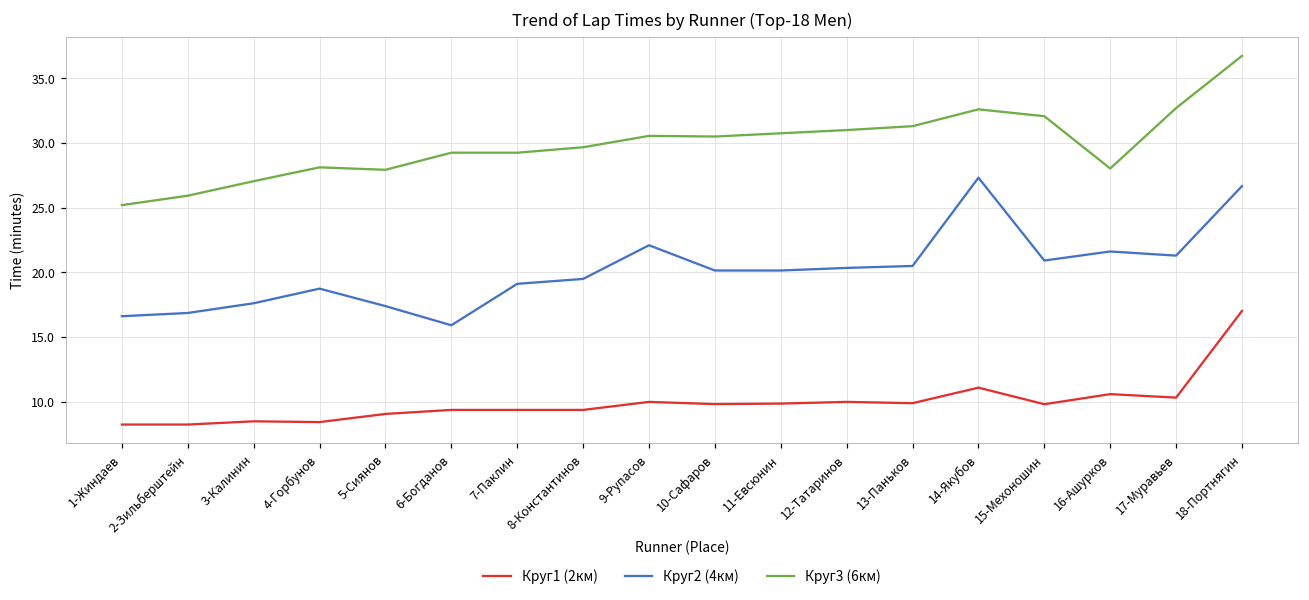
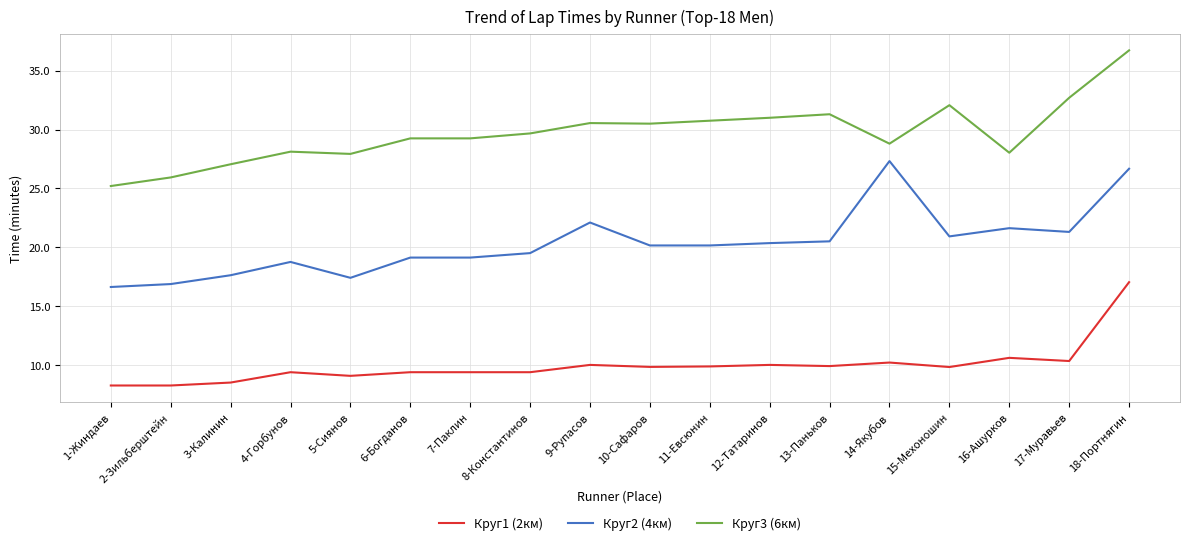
Круг1 (2км), 4-Горбунов: 8.4 -> 9.4
Круг2 (4км), 6-Богданов: 15.9 -> 19.1
Круг1 (2км), 14-Якубов: 11.1 -> 10.2
Круг3 (6км), 14-Якубов: 32.6 -> 28.8
